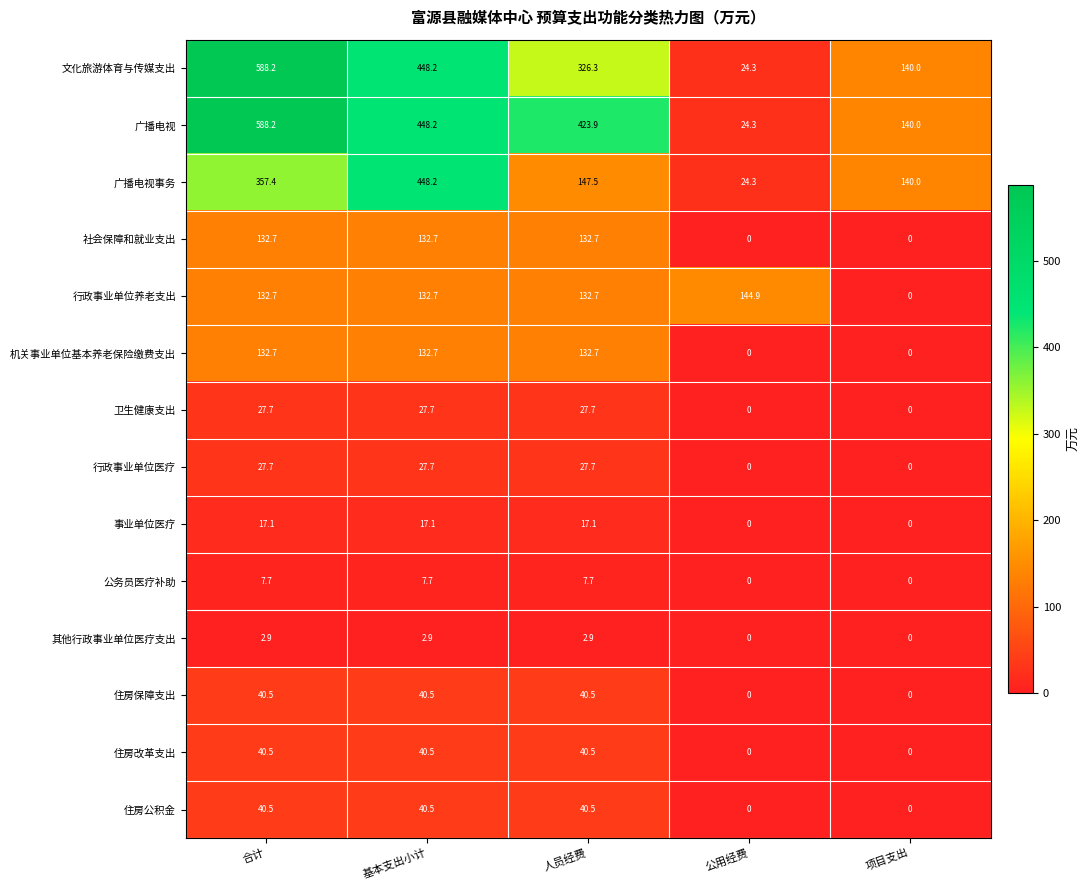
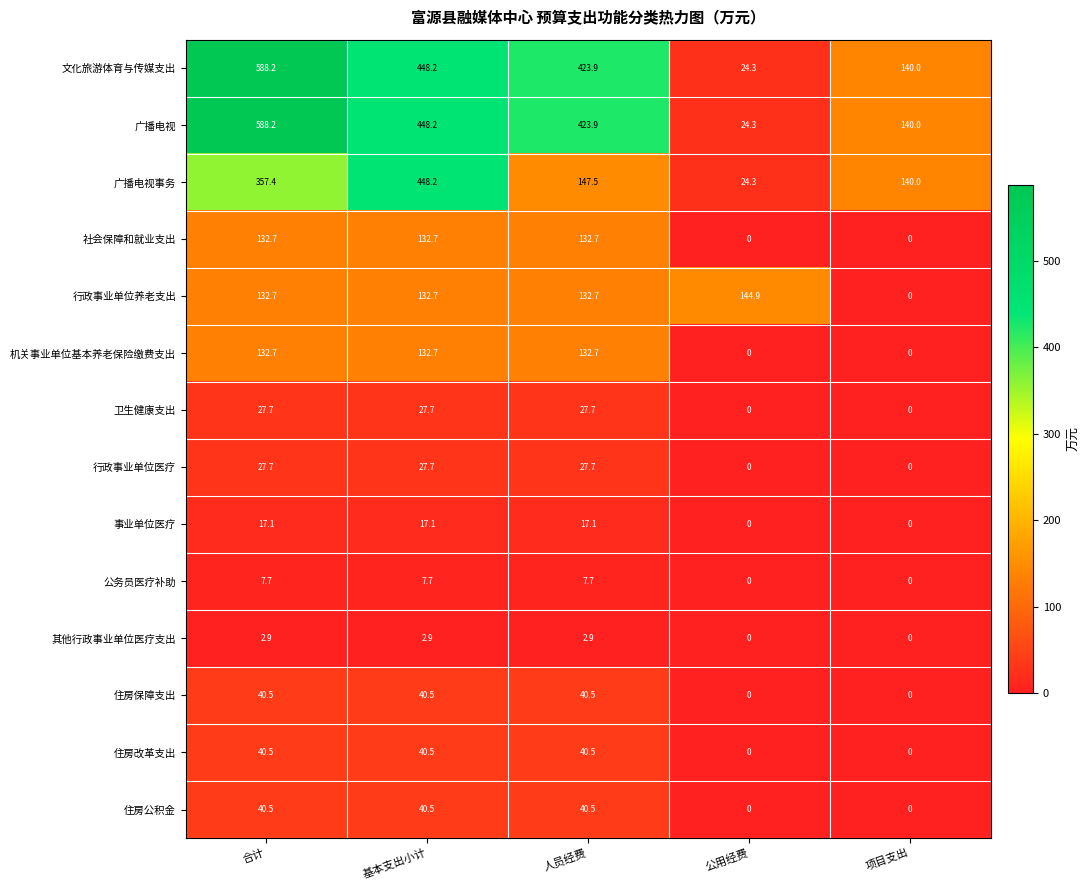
文化旅游体育与传媒支出, 人员经费: 326.3 -> 423.9
